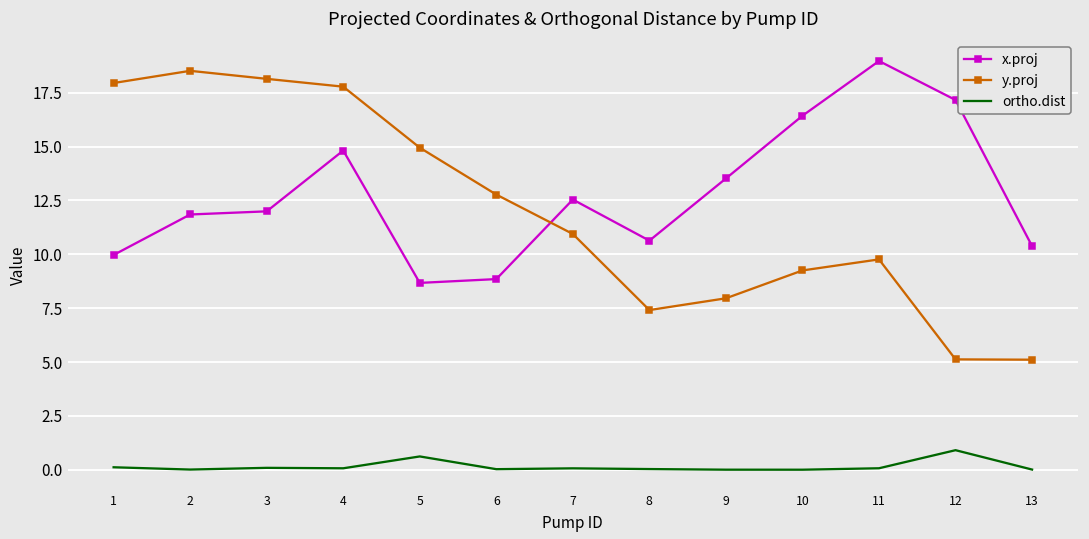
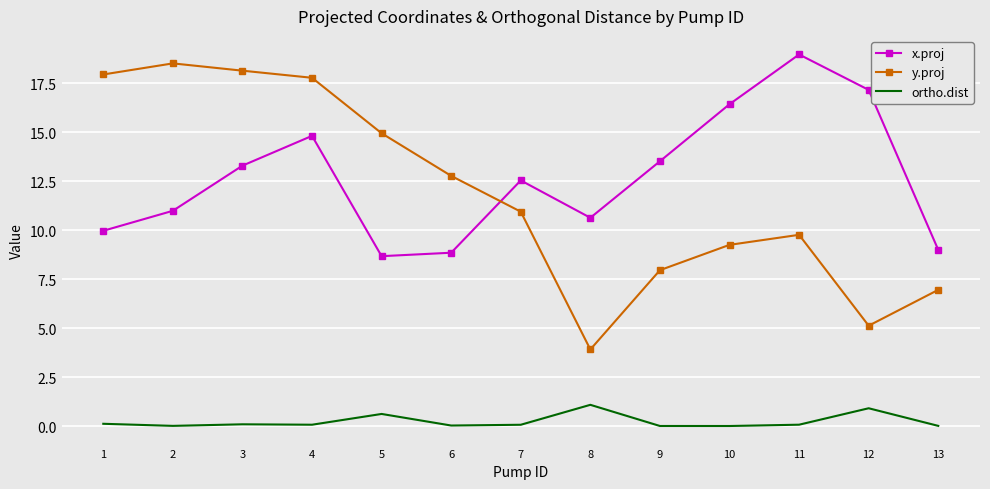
x.proj, 2: 11.9 -> 11.0
x.proj, 3: 12.0 -> 13.3
y.proj, 8: 7.4 -> 3.9
ortho.dist, 8: 0.0 -> 1.1
x.proj, 13: 10.4 -> 9.0
y.proj, 13: 5.1 -> 7.0
